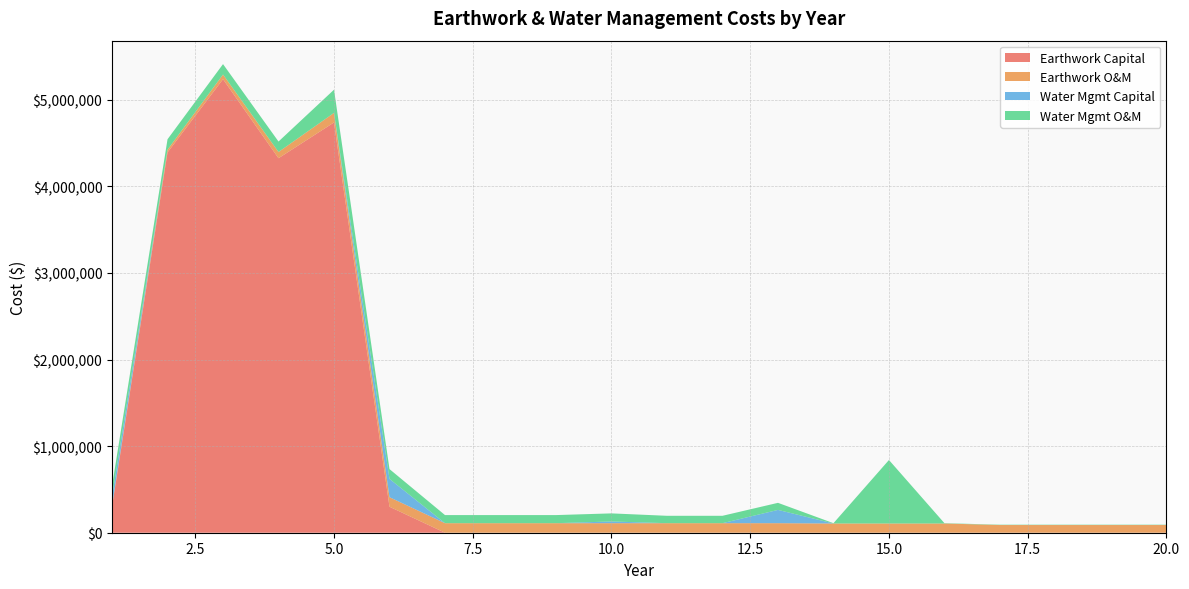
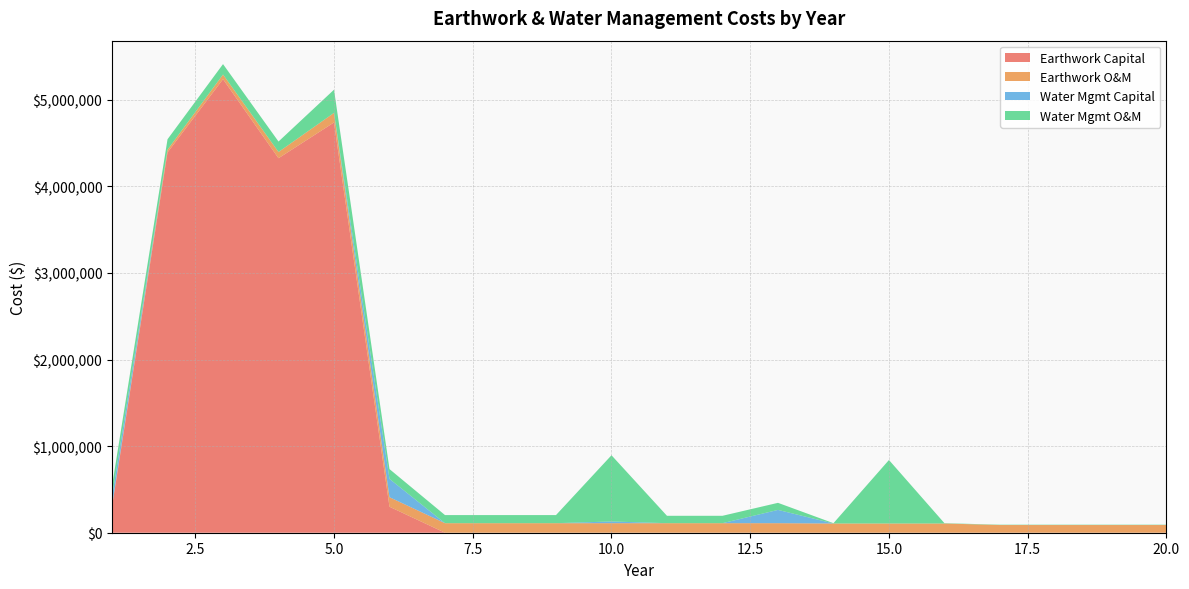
Water Mgmt O&M, 10.0: $100,000 -> $800,000
